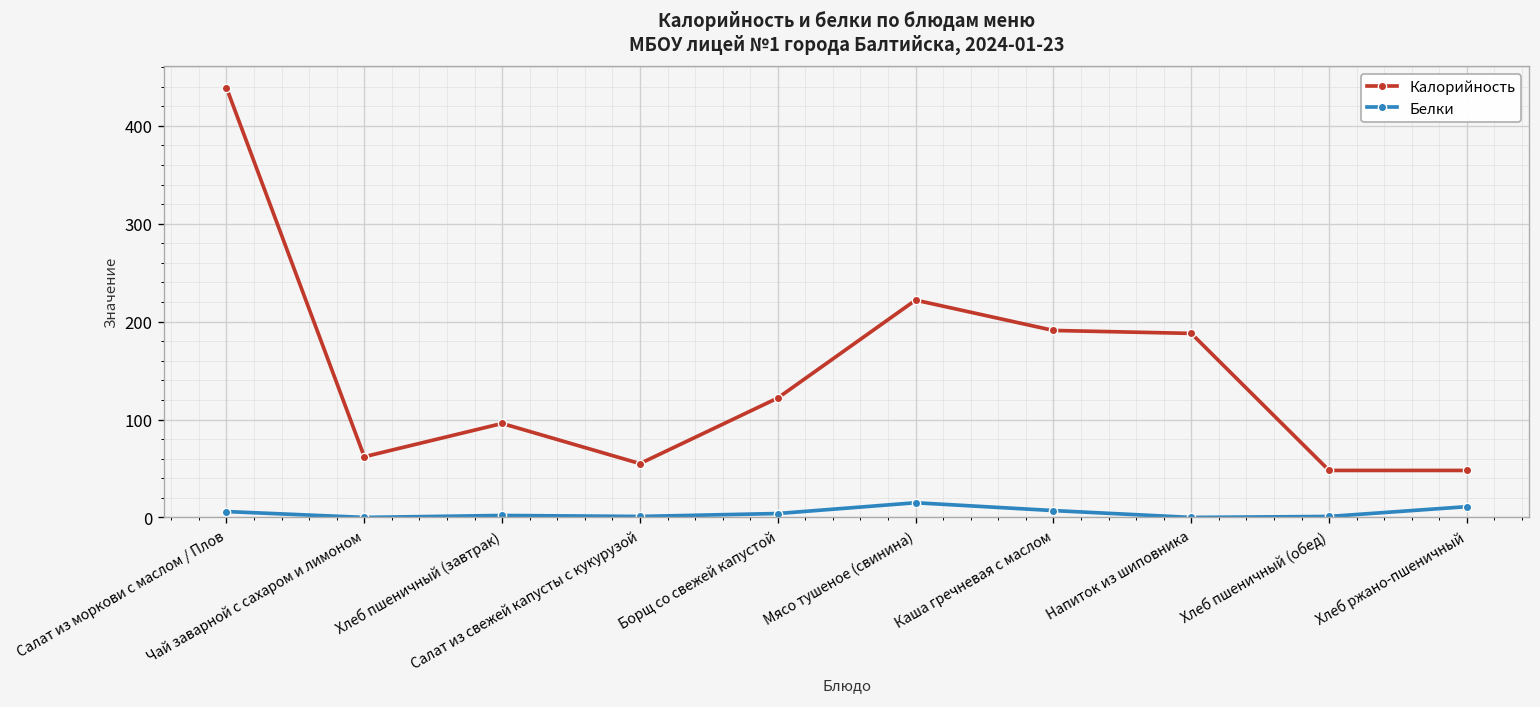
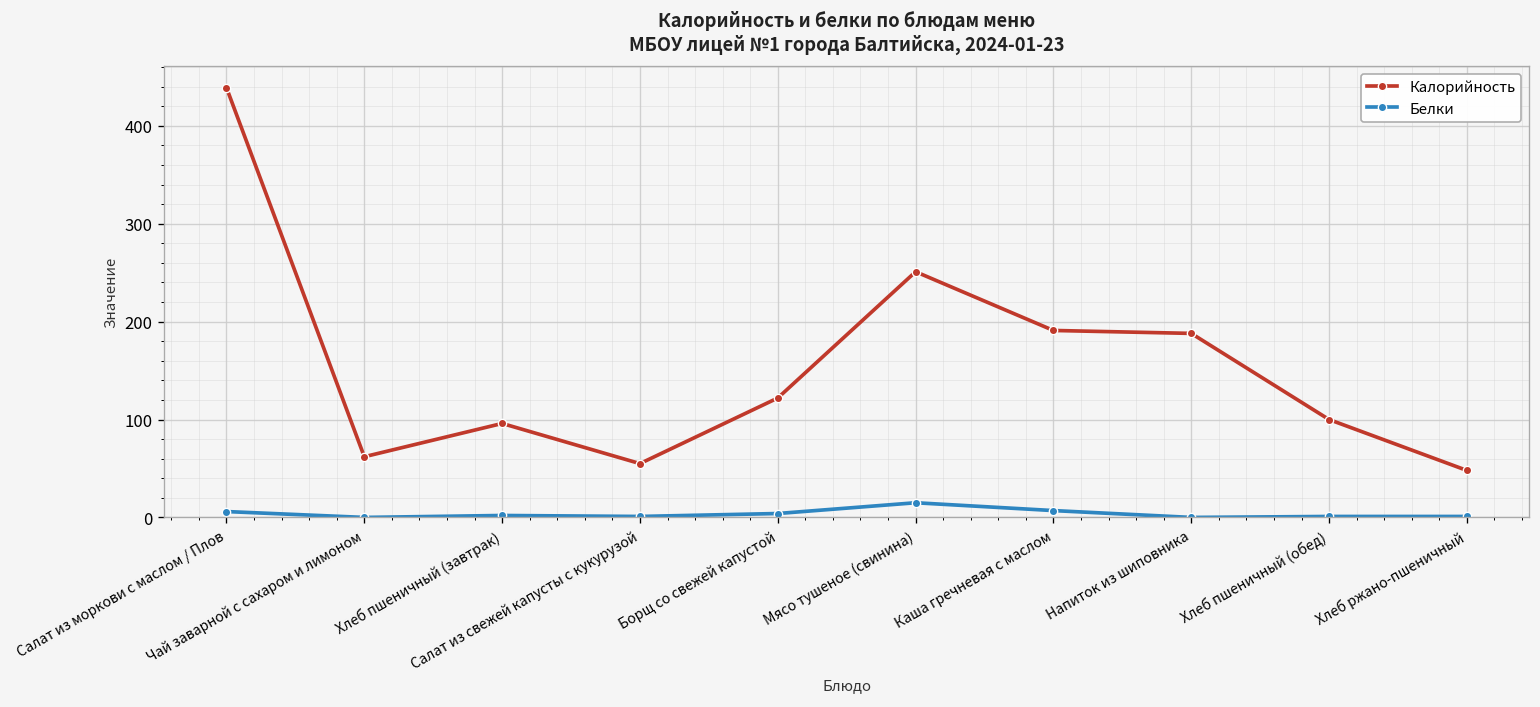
Калорийность, Мясо тушеное (свинина): 220 -> 250
Калорийность, Хлеб пшеничный (обед): 50 -> 100
Белки, Хлеб ржано-пшеничный: 10 -> 0
